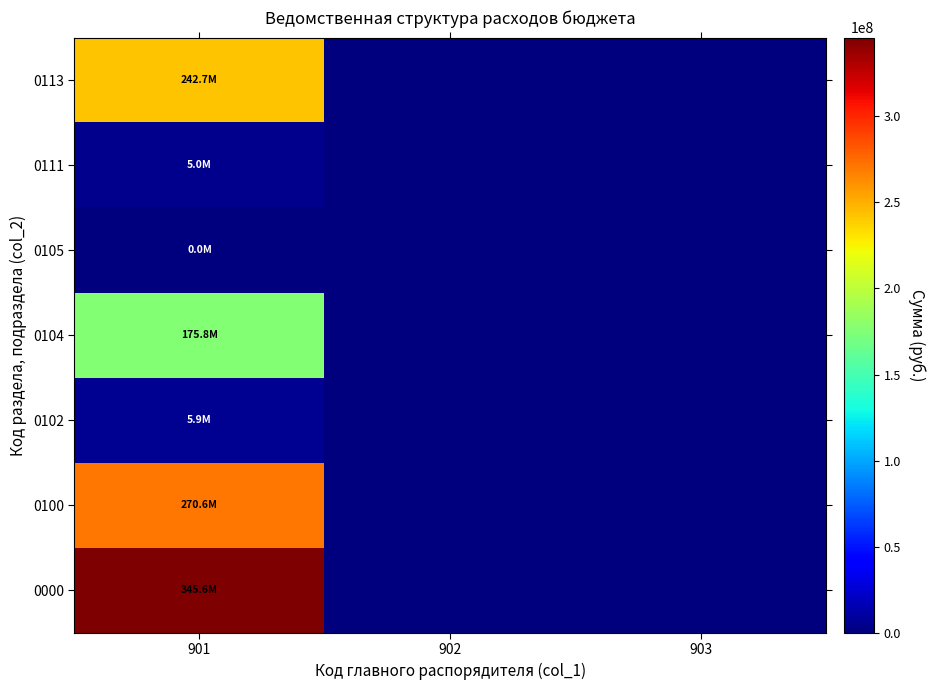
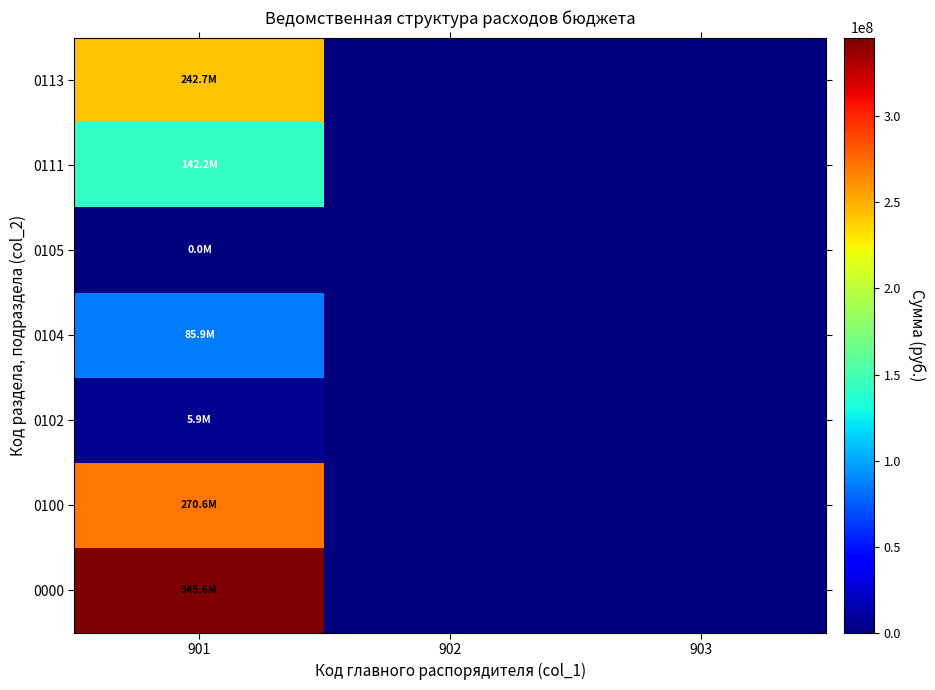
0111, 901: 5.0M -> 142.2M
0104, 901: 175.8M -> 85.9M
